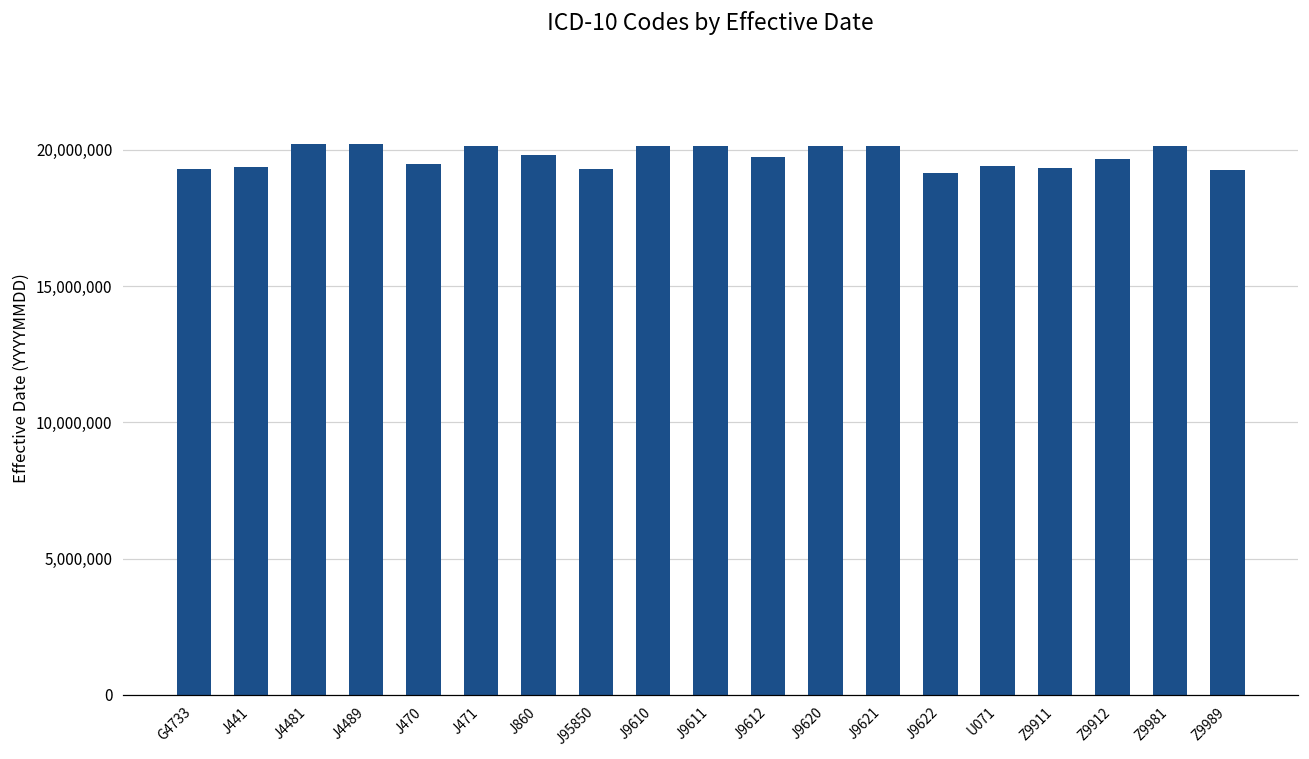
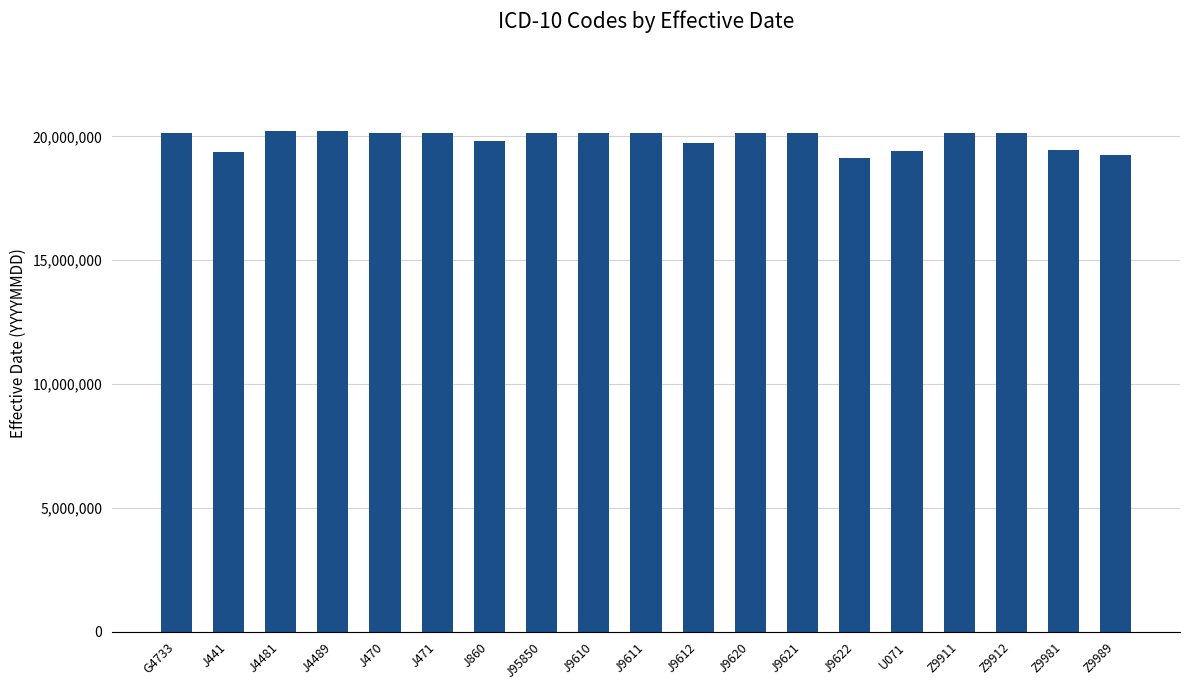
G4733: 19,300,000 -> 20,200,000
J470: 19,500,000 -> 20,200,000
J95850: 19,300,000 -> 20,200,000
Z9911: 19,300,000 -> 20,200,000
Z9912: 19,600,000 -> 20,200,000
Z9981: 20,200,000 -> 19,400,000
